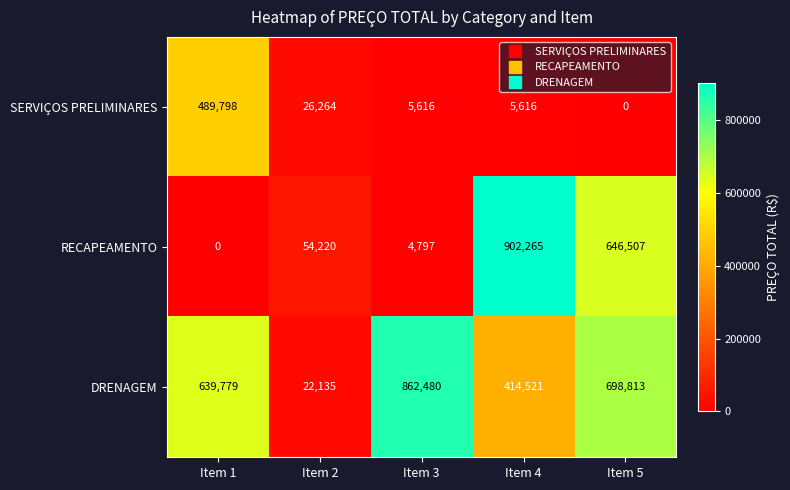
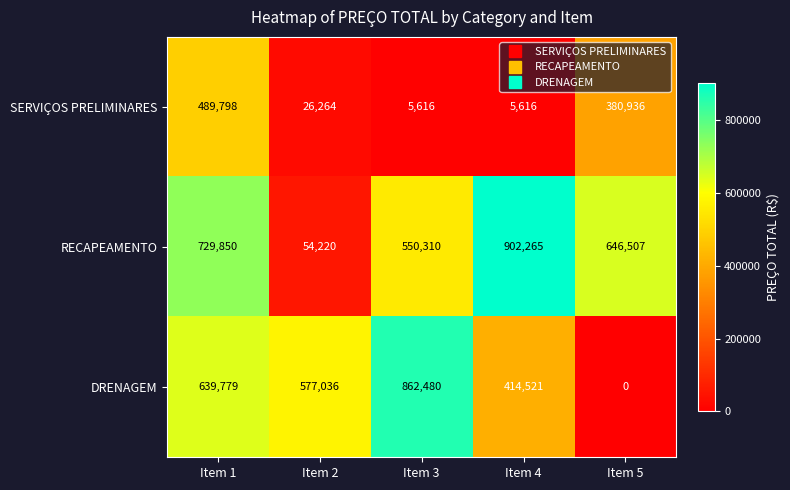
SERVIÇOS PRELIMINARES, Item 5: 0 -> 380,936
RECAPEAMENTO, Item 1: 0 -> 729,850
RECAPEAMENTO, Item 3: 4,797 -> 550,310
DRENAGEM, Item 2: 22,135 -> 577,036
DRENAGEM, Item 5: 698,813 -> 0
